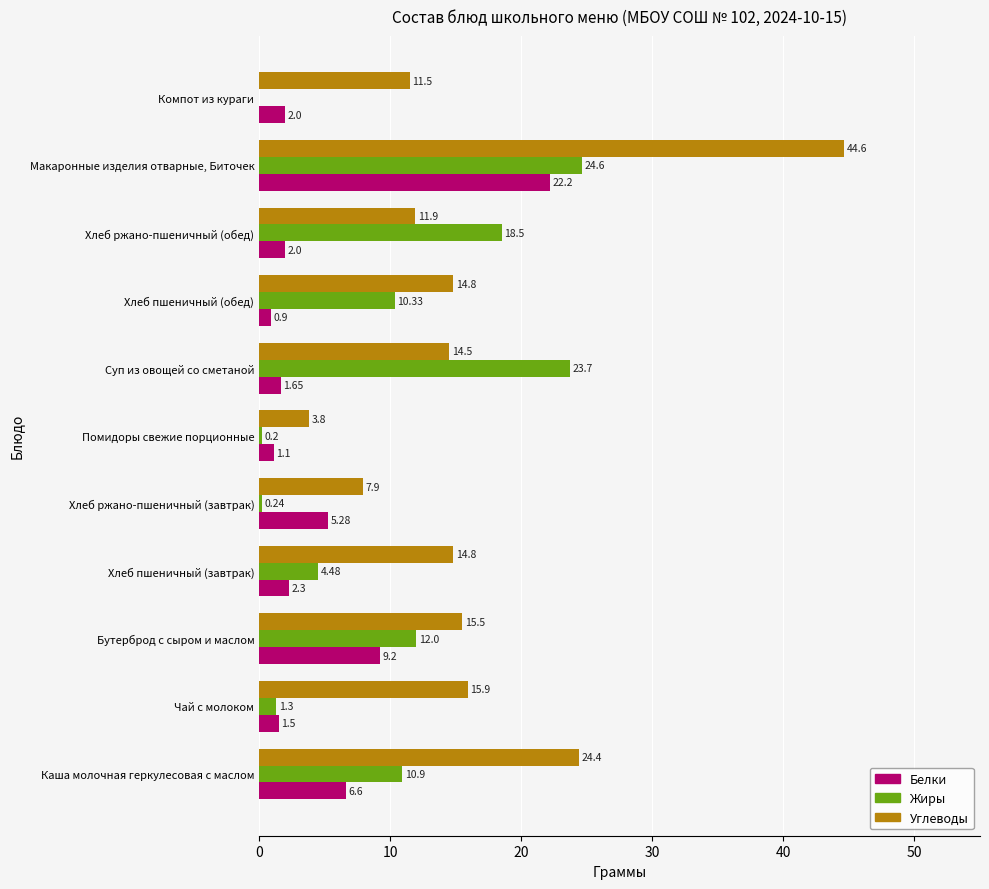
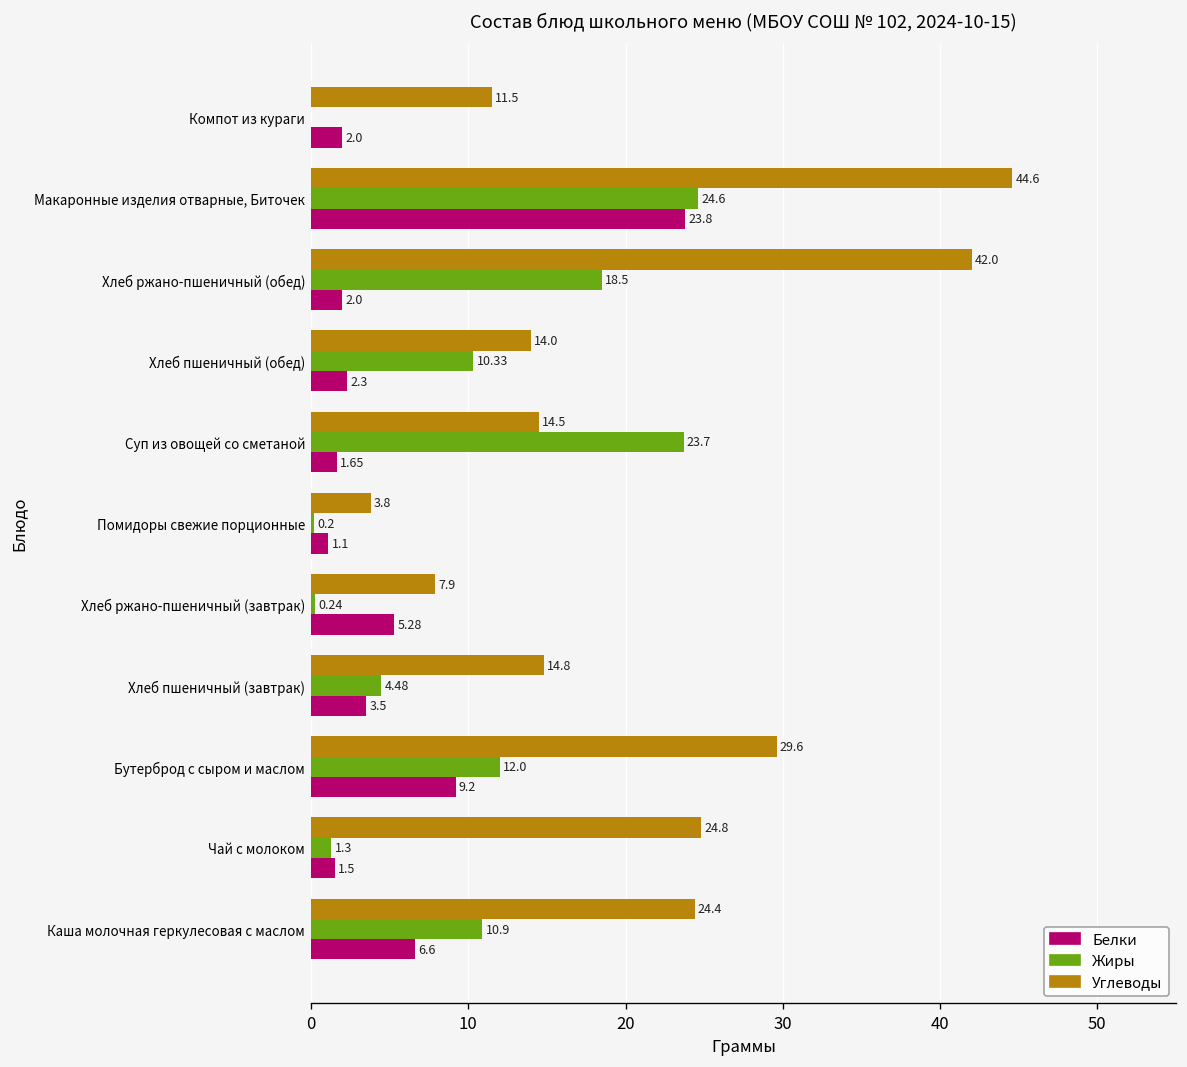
Белки, Макаронные изделия отварные, Биточек: 22.2 -> 23.8
Углеводы, Хлеб ржано-пшеничный (обед): 11.9 -> 42.0
Углеводы, Хлеб пшеничный (обед): 14.8 -> 14.0
Белки, Хлеб пшеничный (обед): 0.9 -> 2.3
Белки, Хлеб пшеничный (завтрак): 2.3 -> 3.5
Углеводы, Бутерброд с сыром и маслом: 15.5 -> 29.6
Углеводы, Чай с молоком: 15.9 -> 24.8
